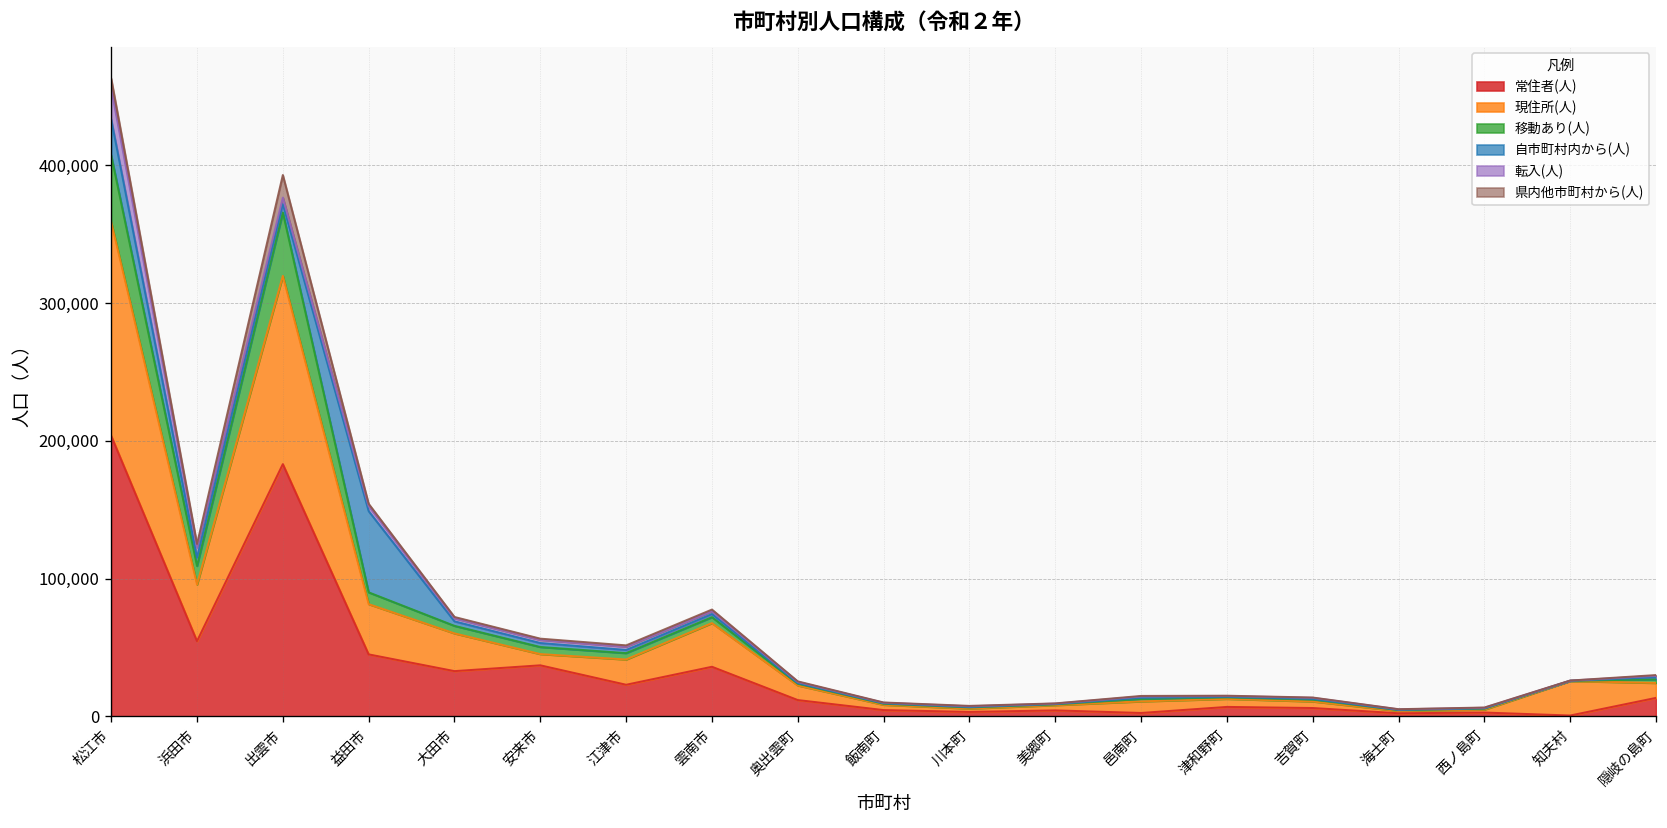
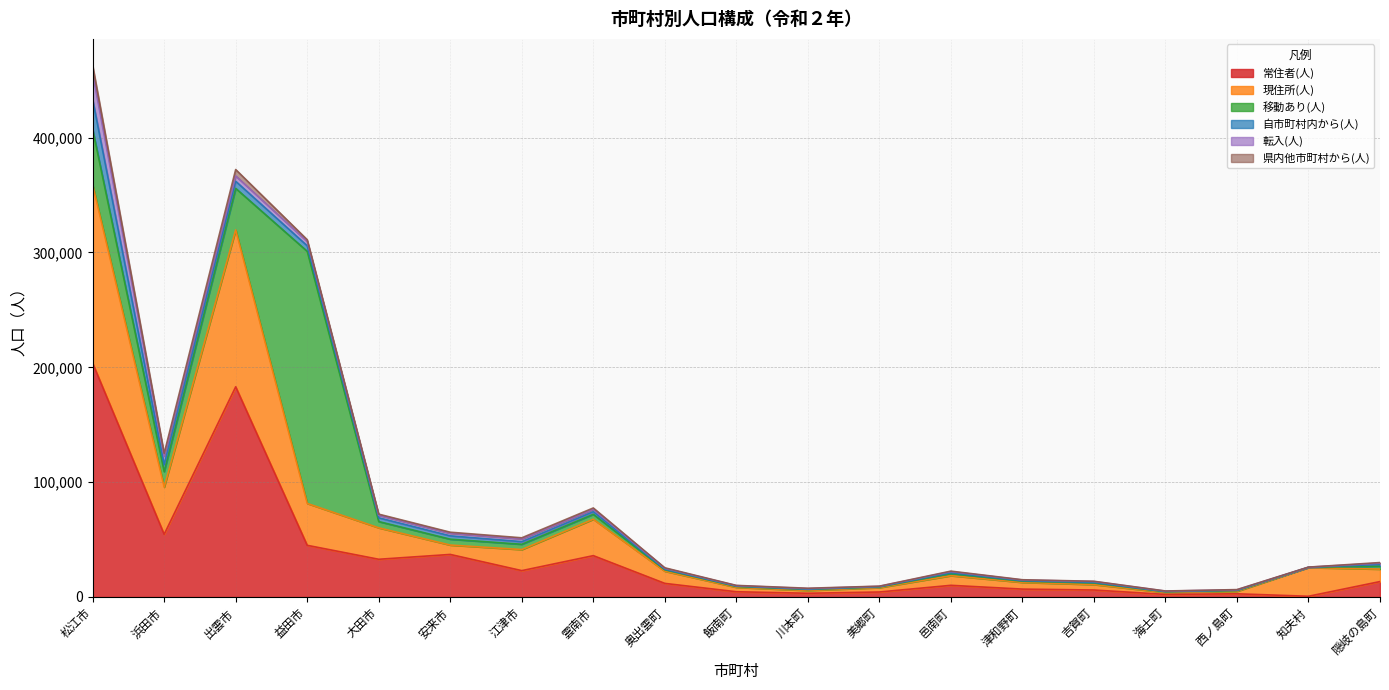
移動あり(人), 出雲市: 46,000 -> 36,000
県内他市町村から(人), 出雲市: 16,000 -> 6,000
移動あり(人), 益田市: 9,000 -> 220,000
自市町村内から(人), 益田市: 59,000 -> 5,000
常住者(人), 邑南町: 2,000 -> 10,000
